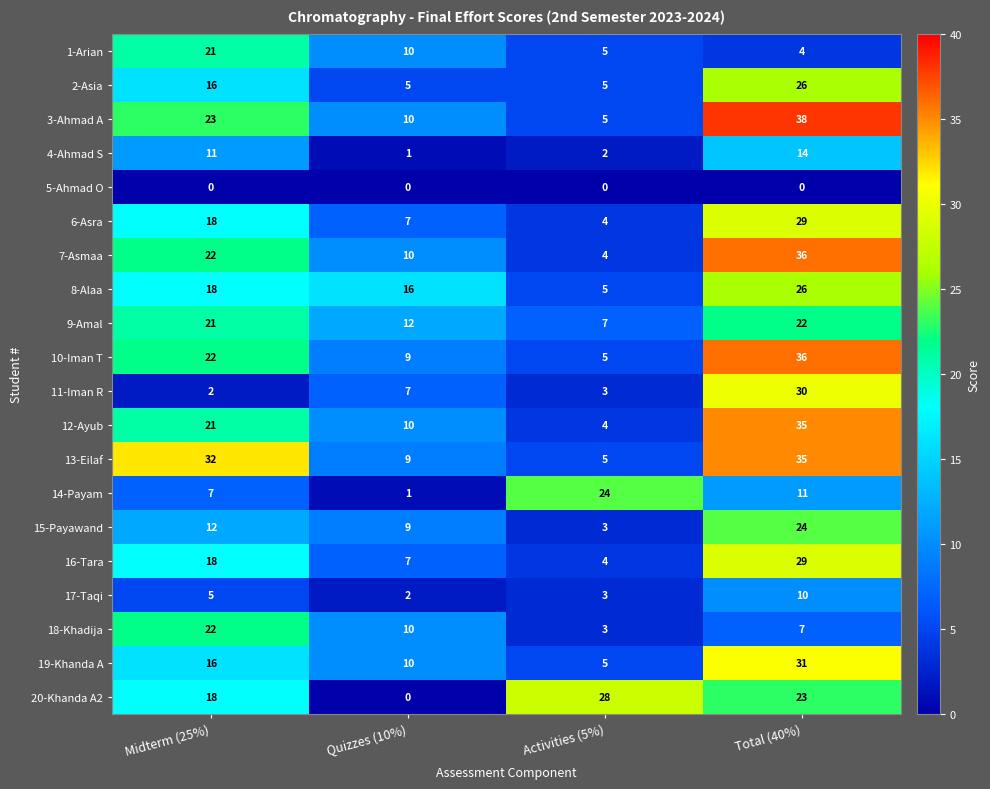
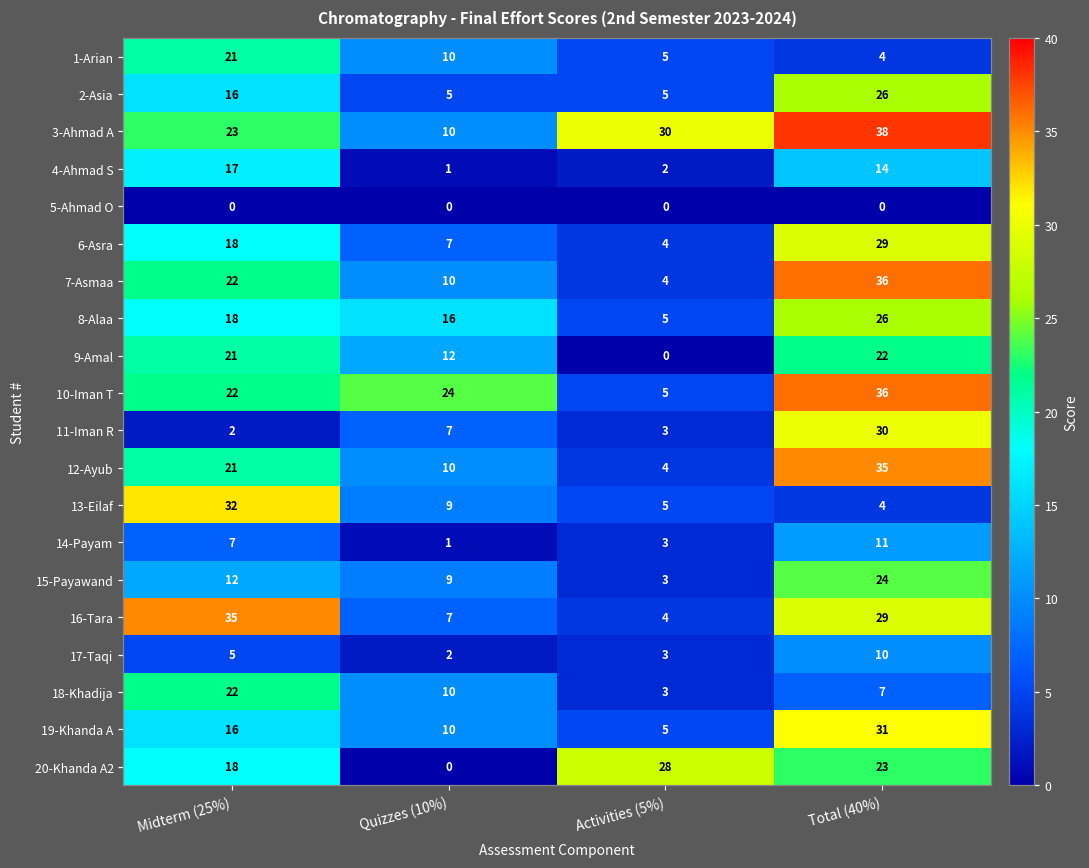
3-Ahmad A, Activities (5%): 5 -> 30
4-Ahmad S, Midterm (25%): 11 -> 17
9-Amal, Activities (5%): 7 -> 0
10-Iman T, Quizzes (10%): 9 -> 24
13-Eilaf, Total (40%): 35 -> 4
14-Payam, Activities (5%): 24 -> 3
16-Tara, Midterm (25%): 18 -> 35
